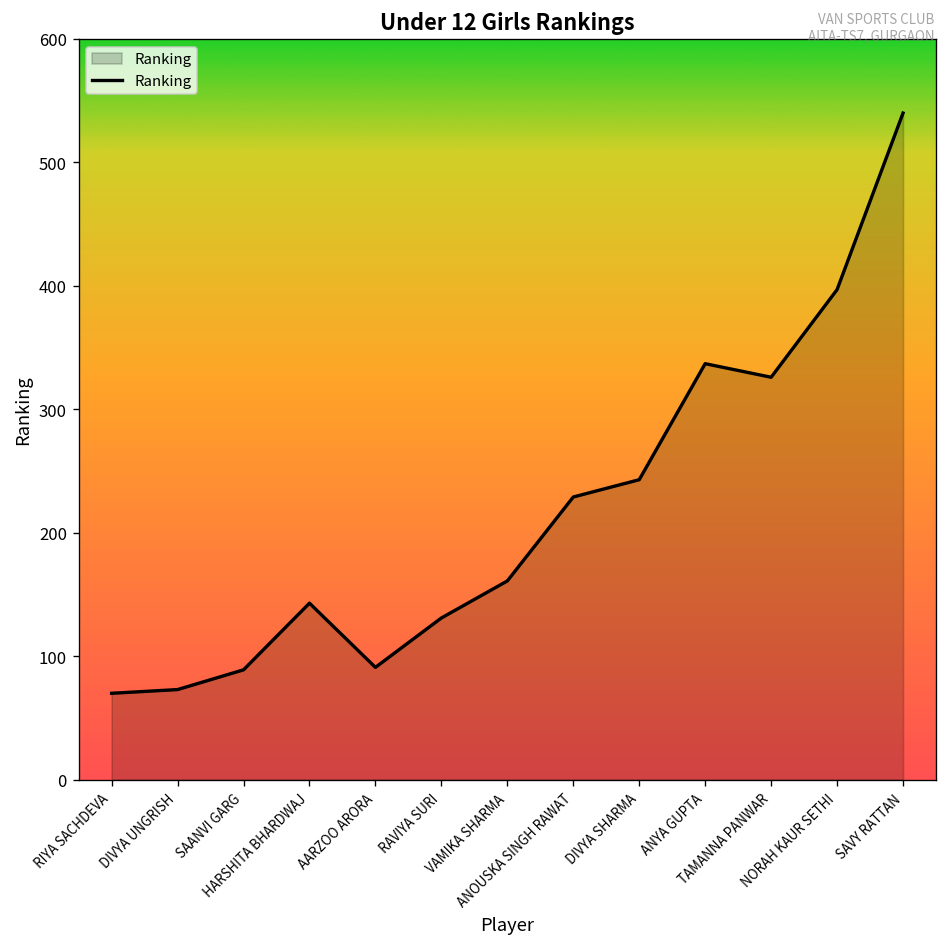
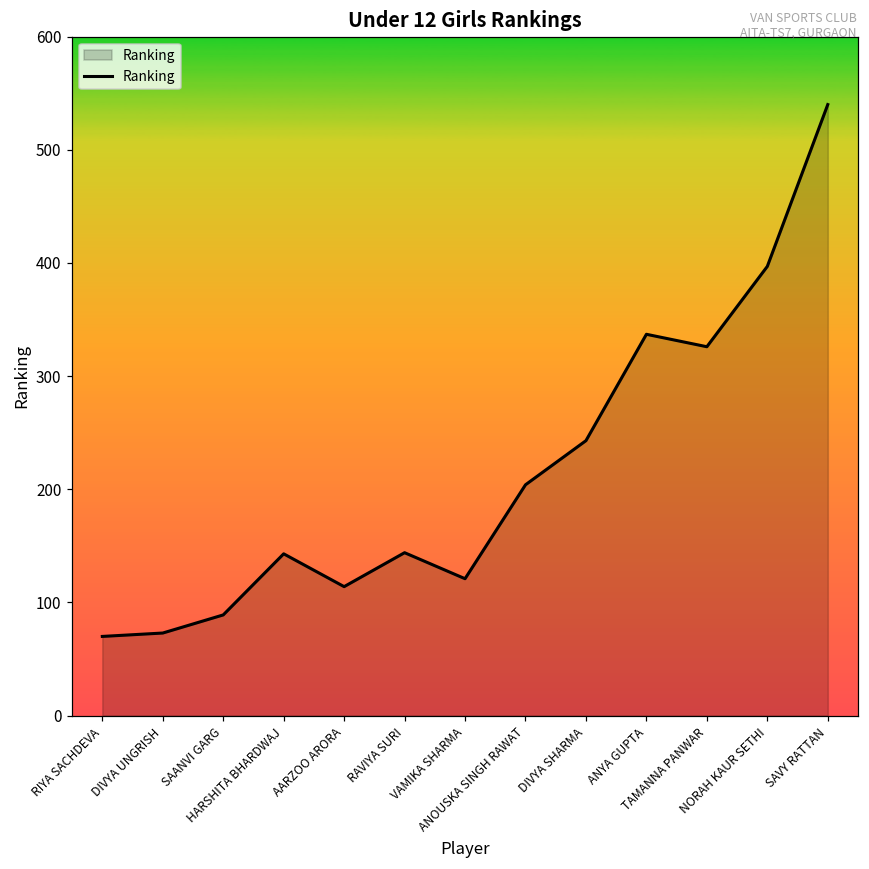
AARZOO ARORA: 91 -> 114
RAVIYA SURI: 131 -> 144
VAMIKA SHARMA: 161 -> 121
ANOUSKA SINGH RAWAT: 229 -> 204
